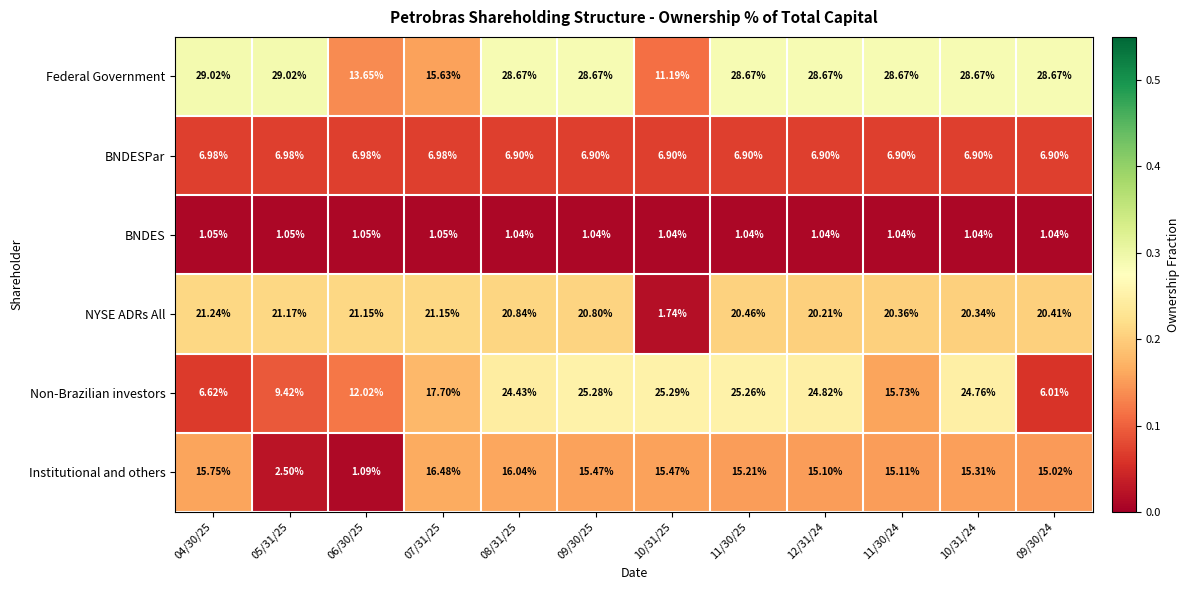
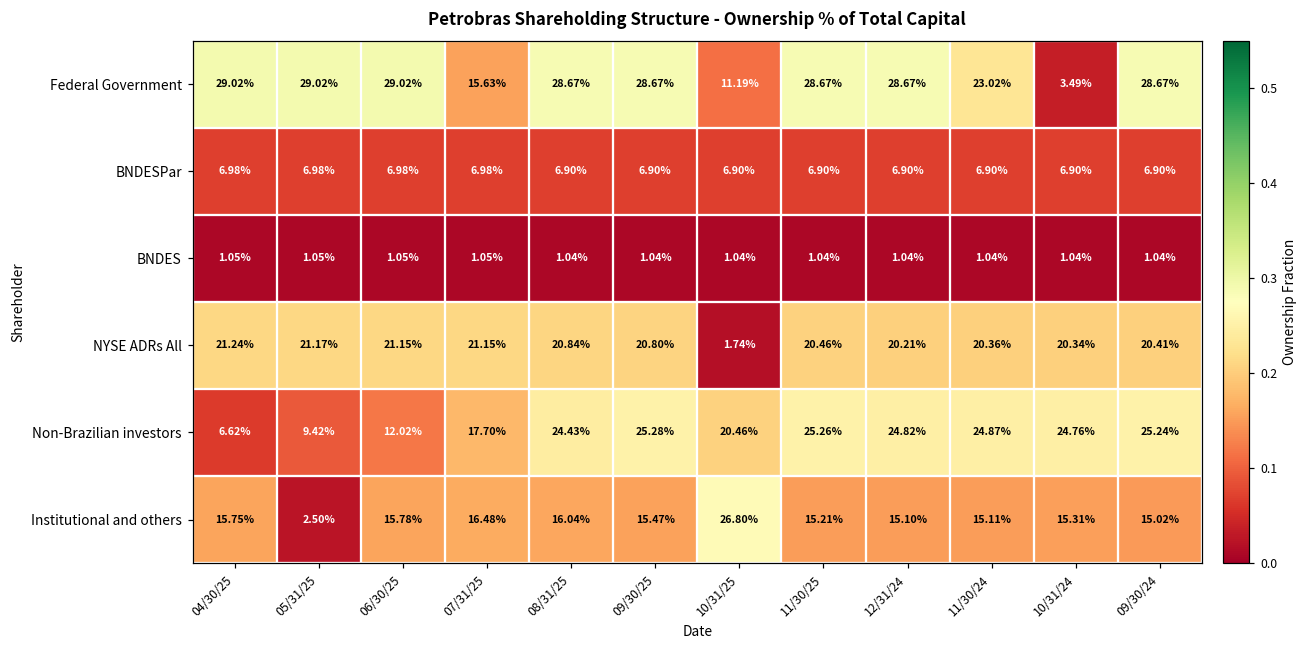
Federal Government, 06/30/25: 13.65% -> 29.02%
Federal Government, 11/30/24: 28.67% -> 23.02%
Federal Government, 10/31/24: 28.67% -> 3.49%
Non-Brazilian investors, 10/31/25: 25.29% -> 20.46%
Non-Brazilian investors, 11/30/24: 15.73% -> 24.87%
Non-Brazilian investors, 09/30/24: 6.01% -> 25.24%
Institutional and others, 06/30/25: 1.09% -> 15.78%
Institutional and others, 10/31/25: 15.47% -> 26.80%
